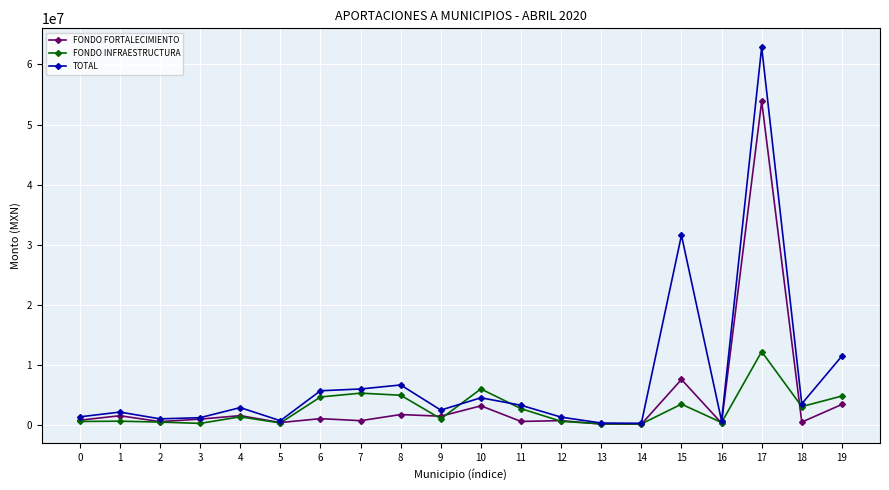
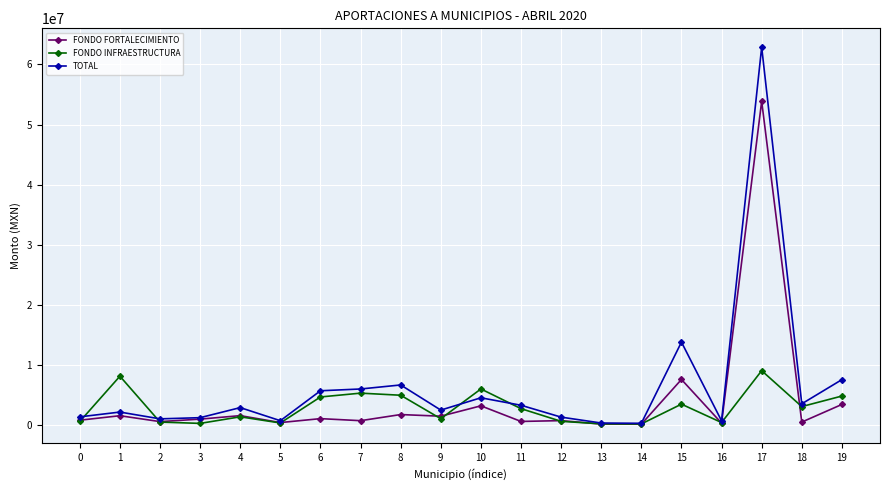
FONDO INFRAESTRUCTURA, 1: 1000000 -> 8000000
TOTAL, 15: 32000000 -> 14000000
FONDO INFRAESTRUCTURA, 17: 12000000 -> 9000000
TOTAL, 19: 11000000 -> 8000000
